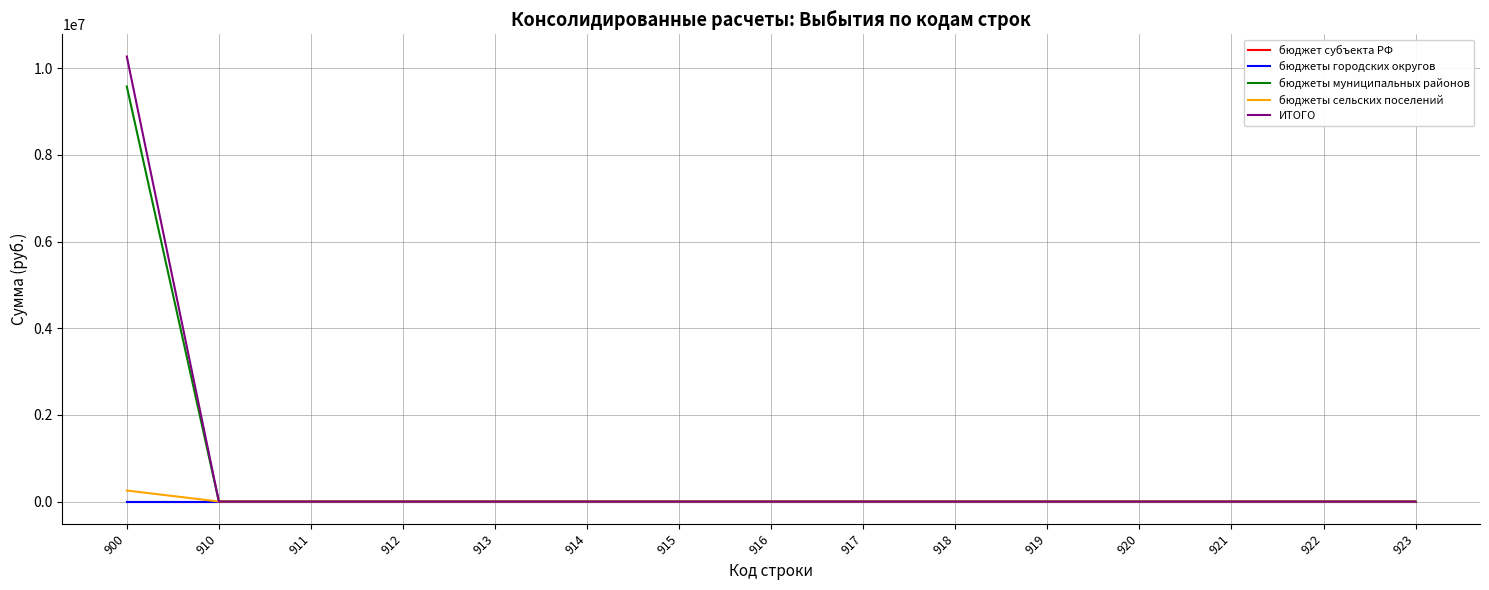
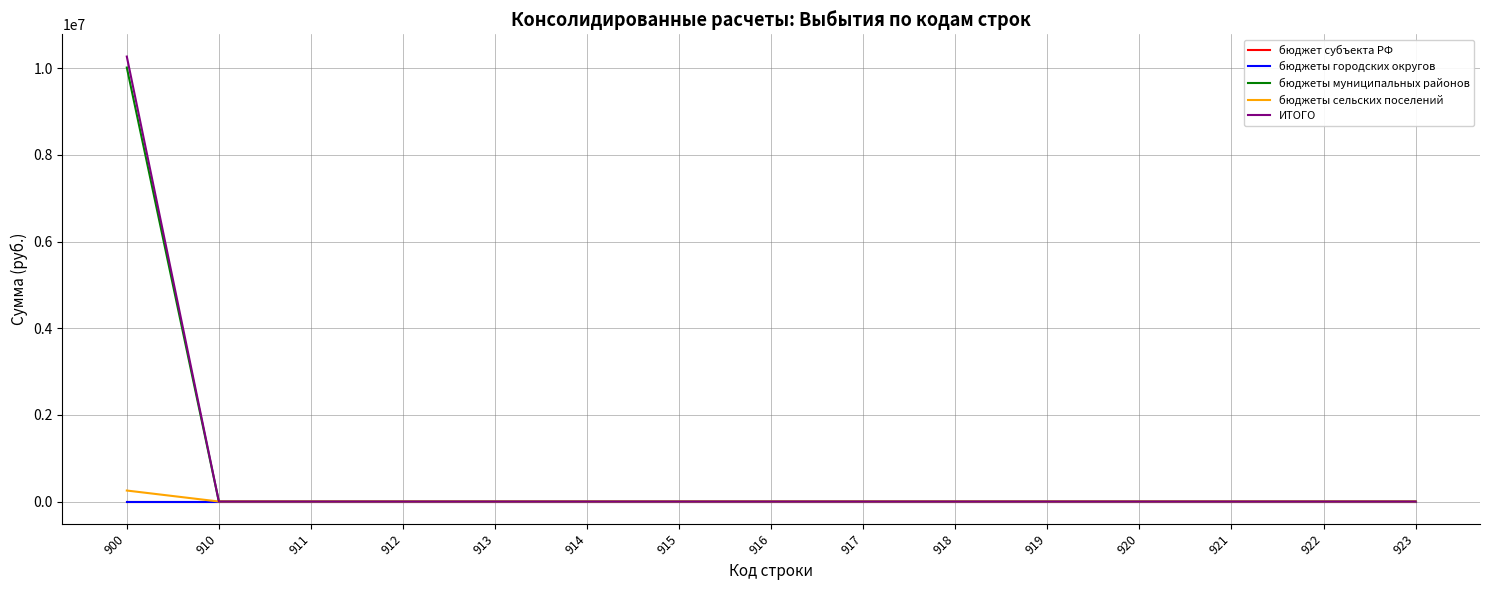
бюджеты муниципальных районов, 900: 9600000 -> 10000000
